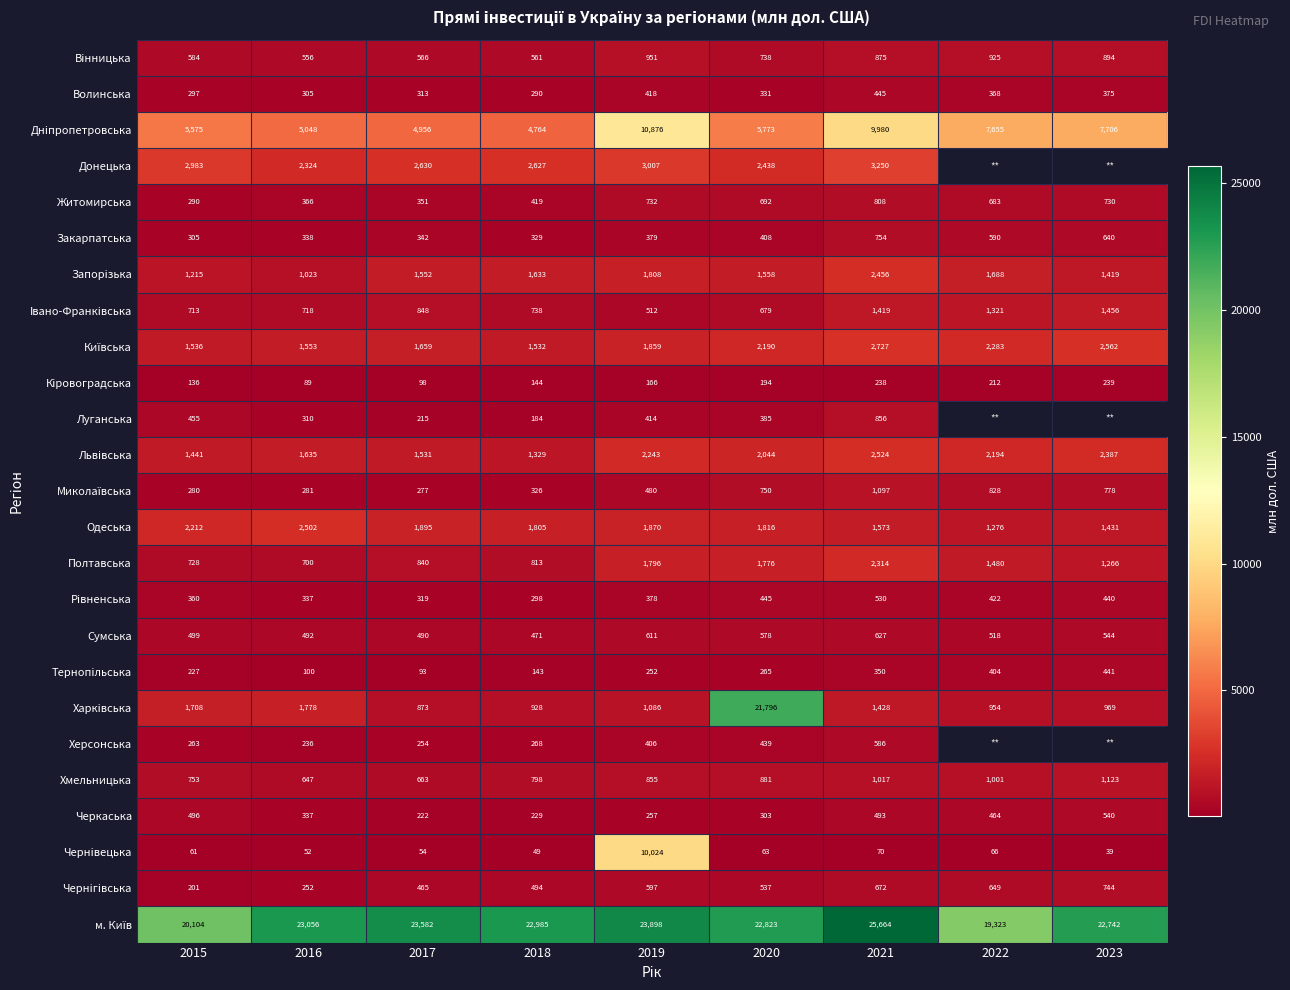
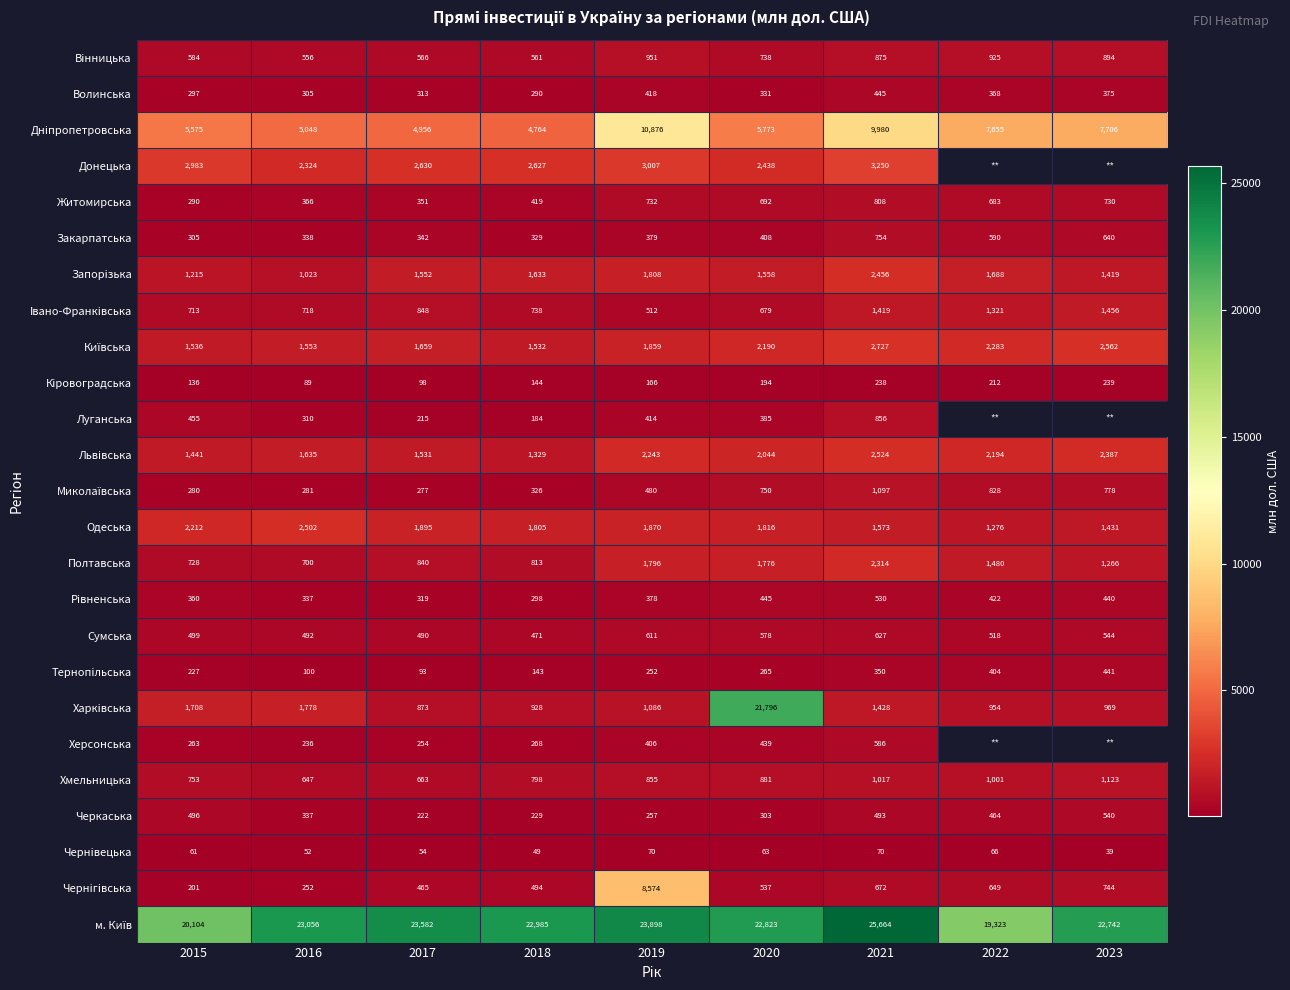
Чернівецька, 2019: 10,024 -> 70
Чернігівська, 2019: 597 -> 8,574
